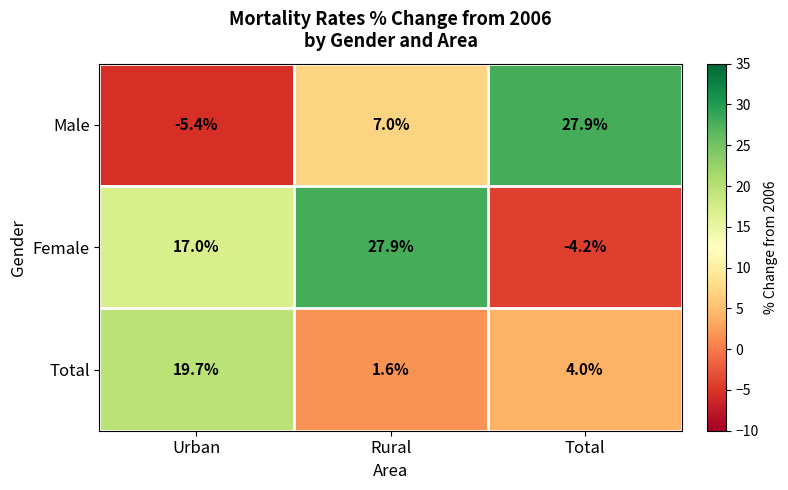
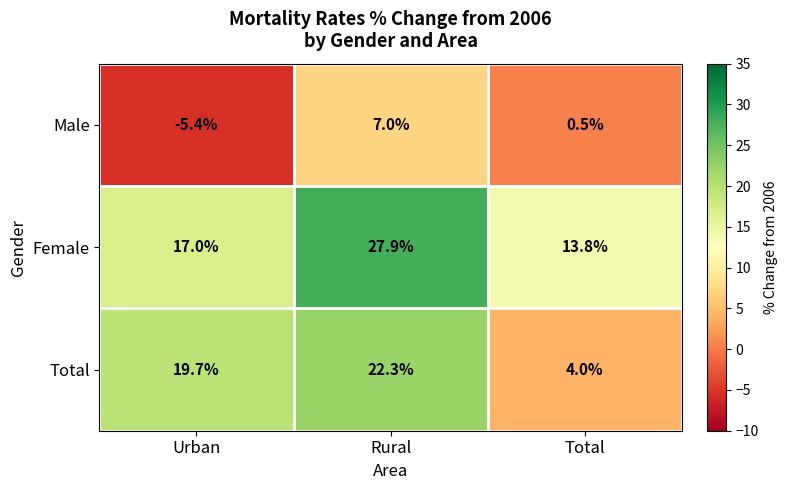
Male, Total: 27.9% -> 0.5%
Female, Total: -4.2% -> 13.8%
Total, Rural: 1.6% -> 22.3%
